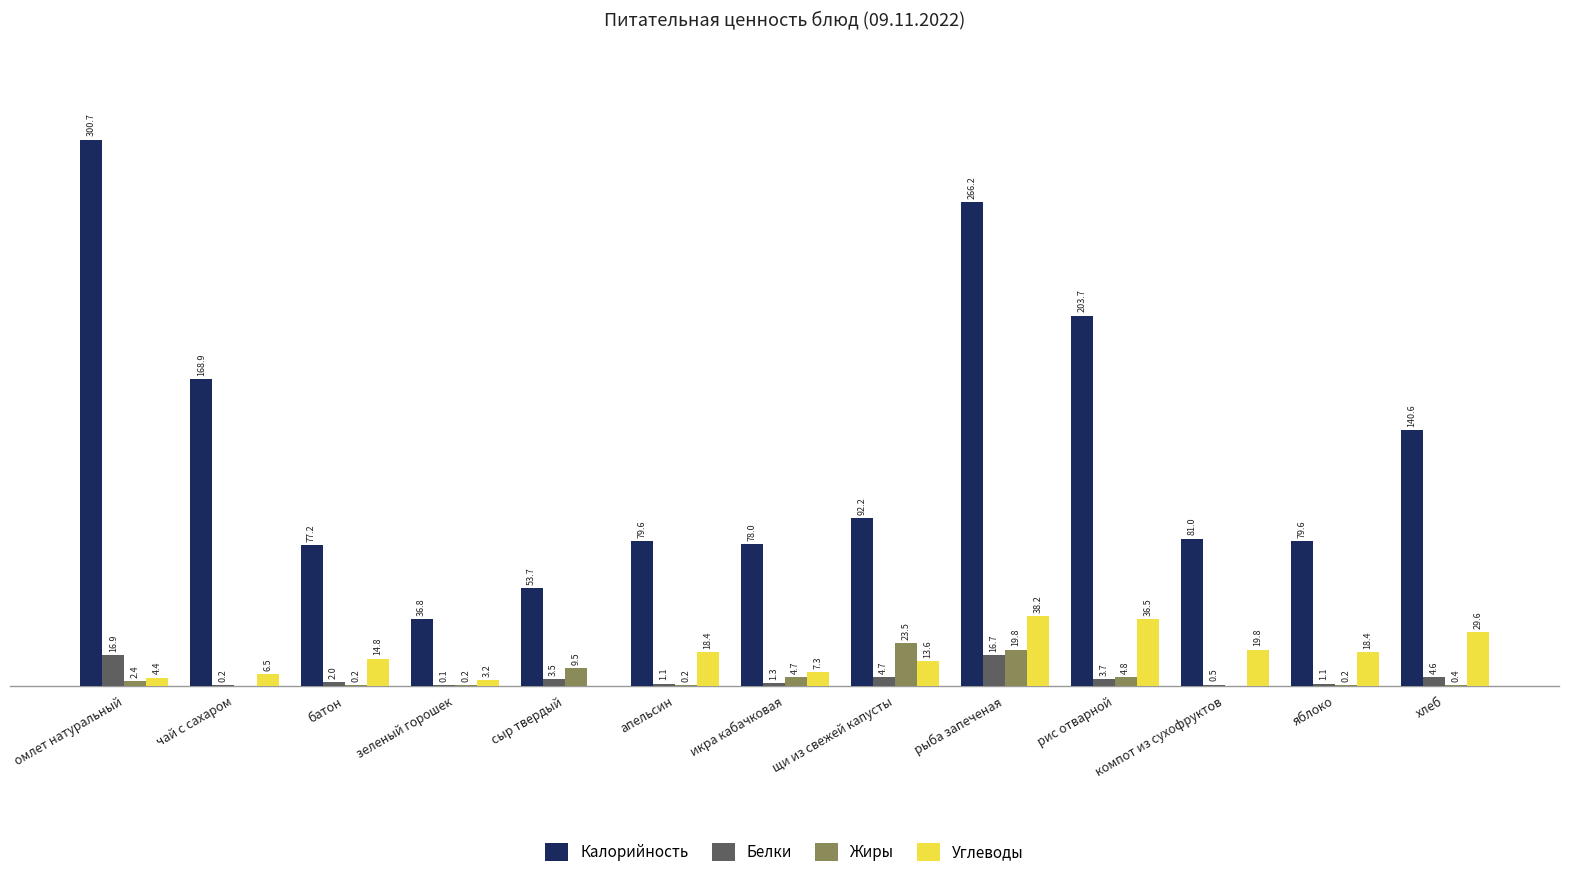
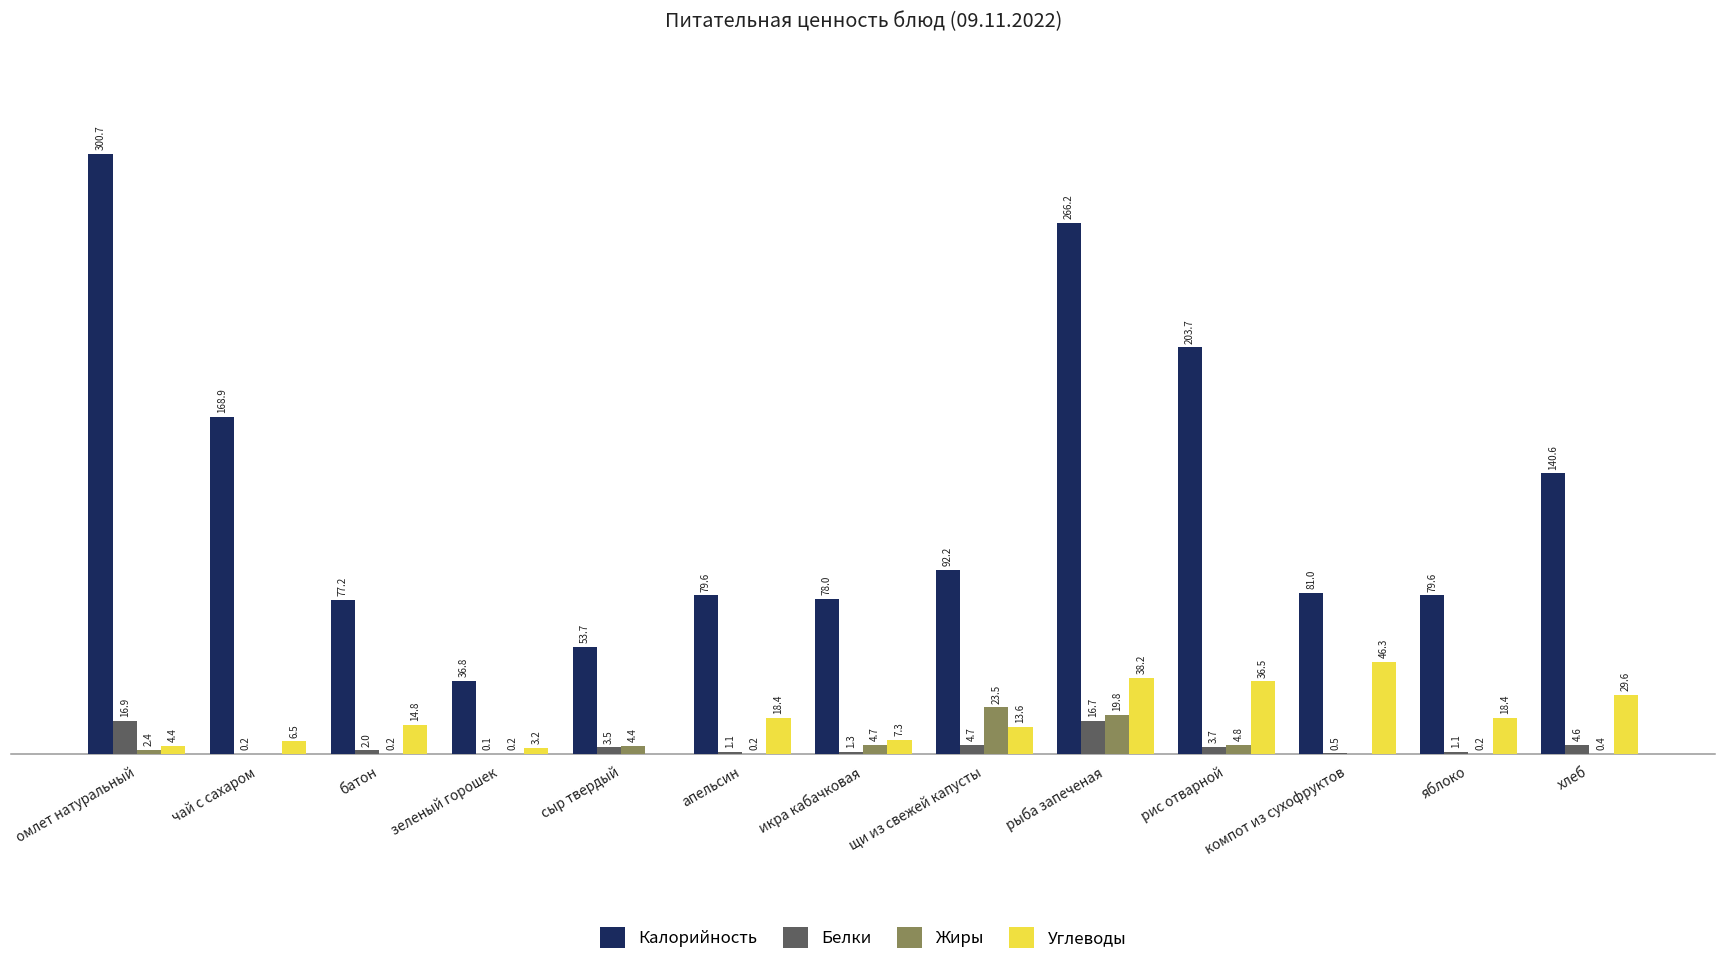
Жиры, сыр твердый: 9.5 -> 4.4
Углеводы, компот из сухофруктов: 19.8 -> 46.3
